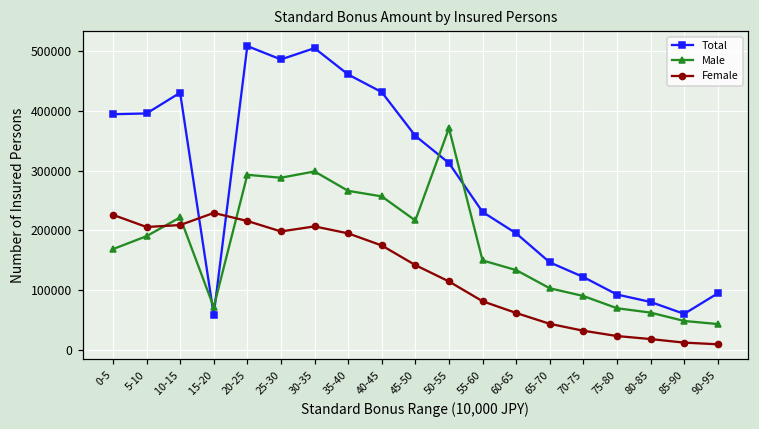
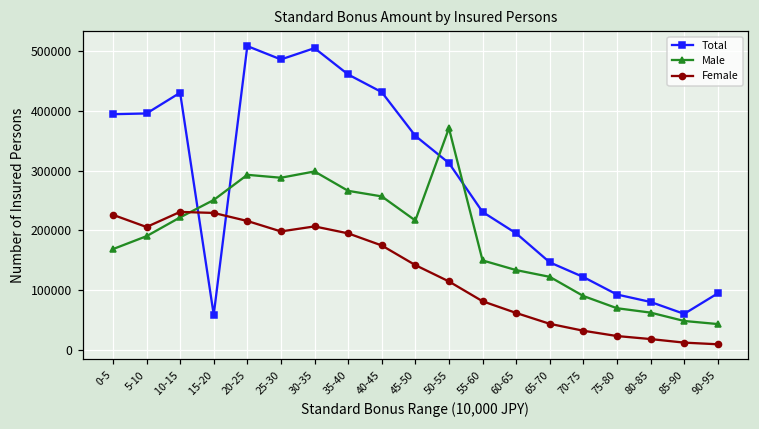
Female, 10-15: 210000 -> 230000
Male, 15-20: 70000 -> 250000
Male, 65-70: 100000 -> 120000
